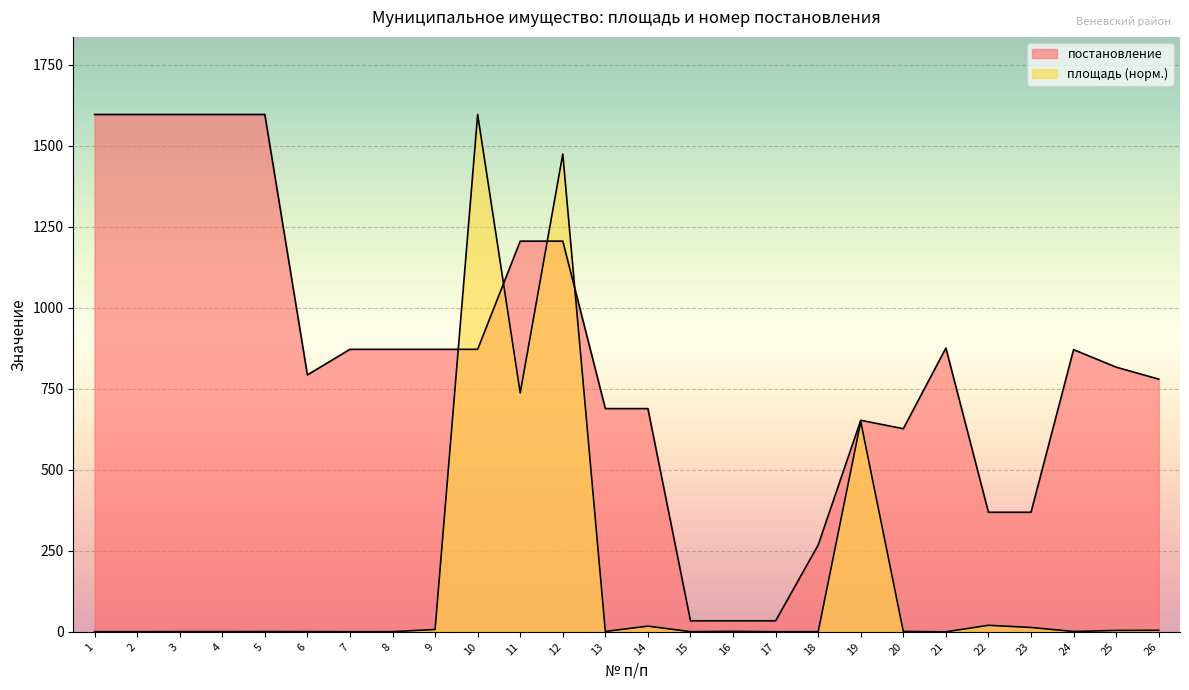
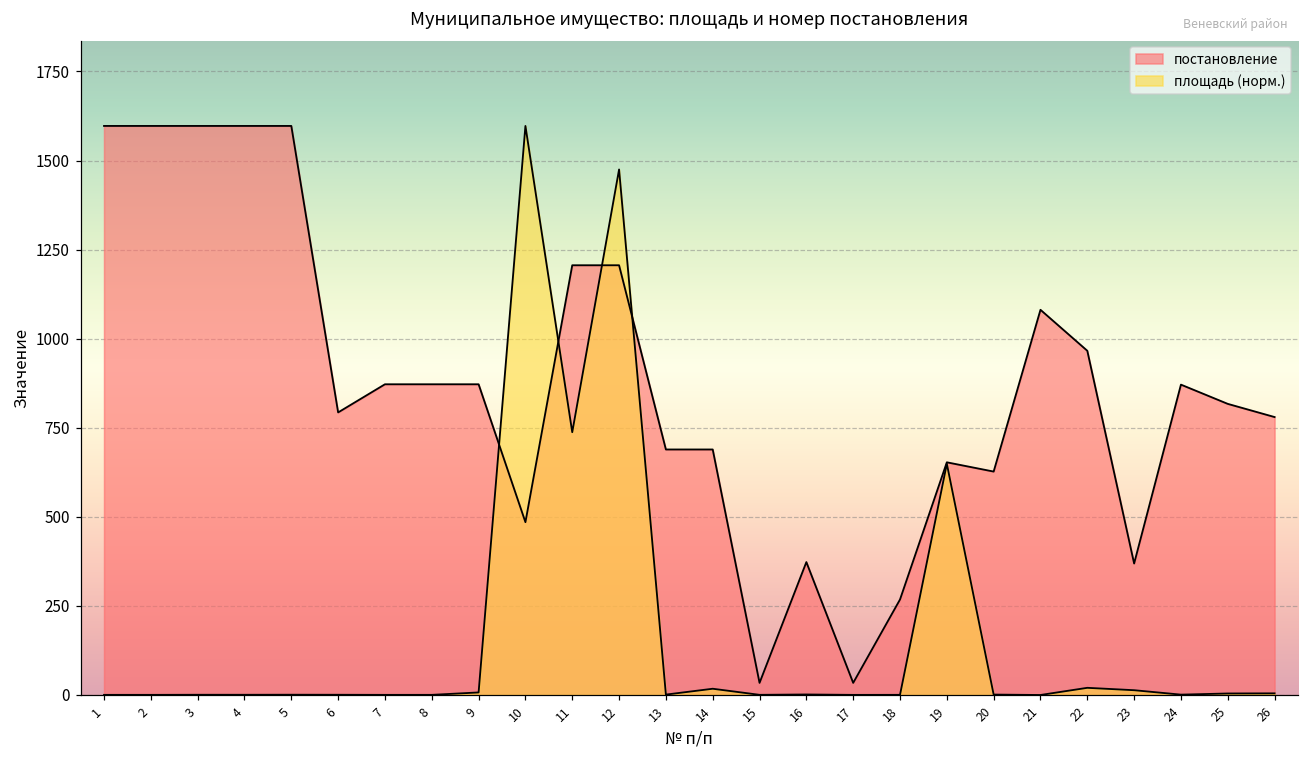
постановление, 10: 870 -> 490
постановление, 16: 30 -> 370
постановление, 21: 880 -> 1080
постановление, 22: 370 -> 970
